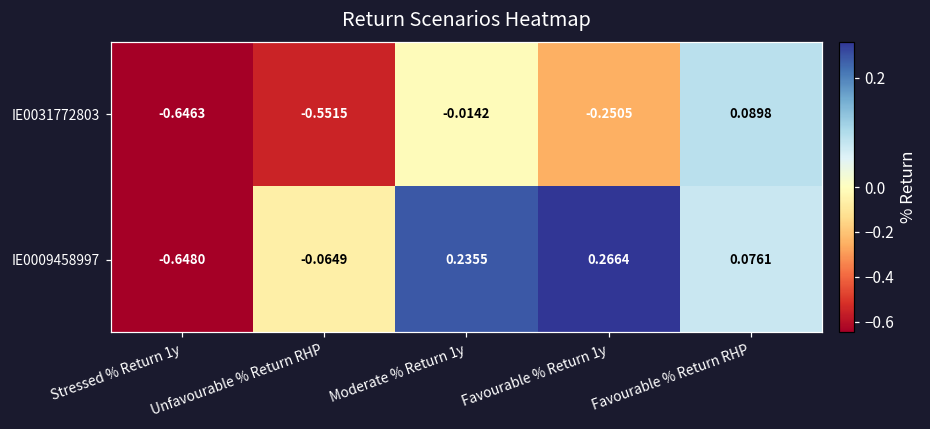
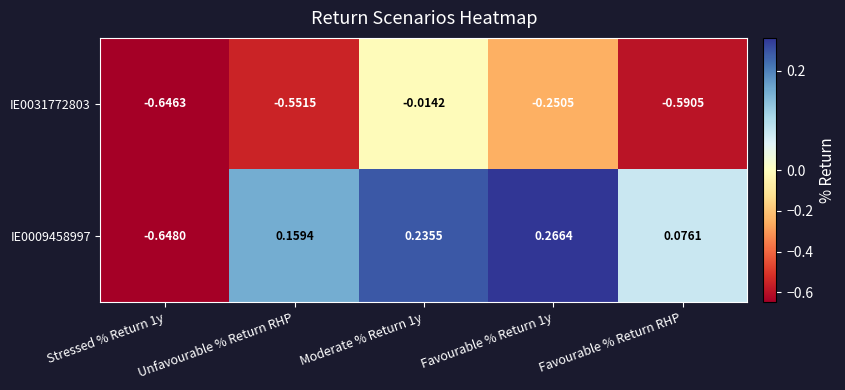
IE0031772803, Favourable % Return RHP: 0.0898 -> -0.5905
IE0009458997, Unfavourable % Return RHP: -0.0649 -> 0.1594
